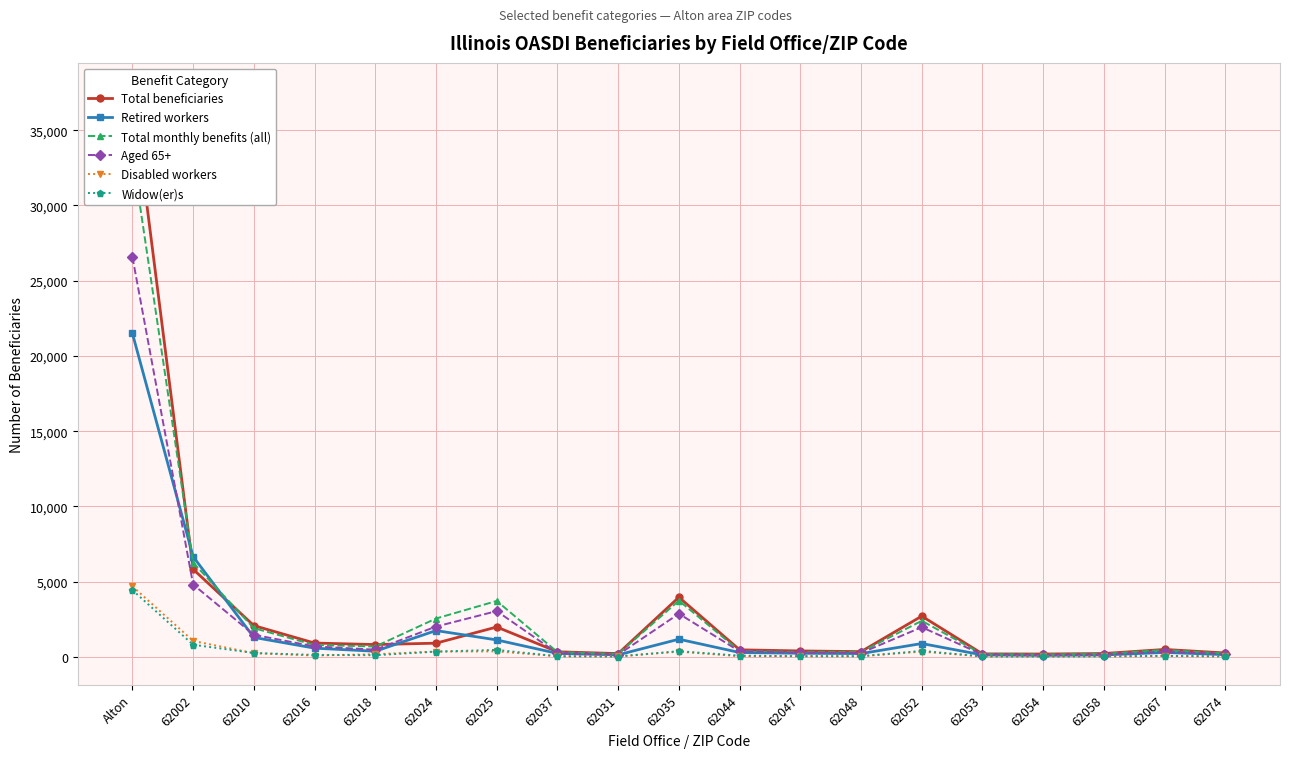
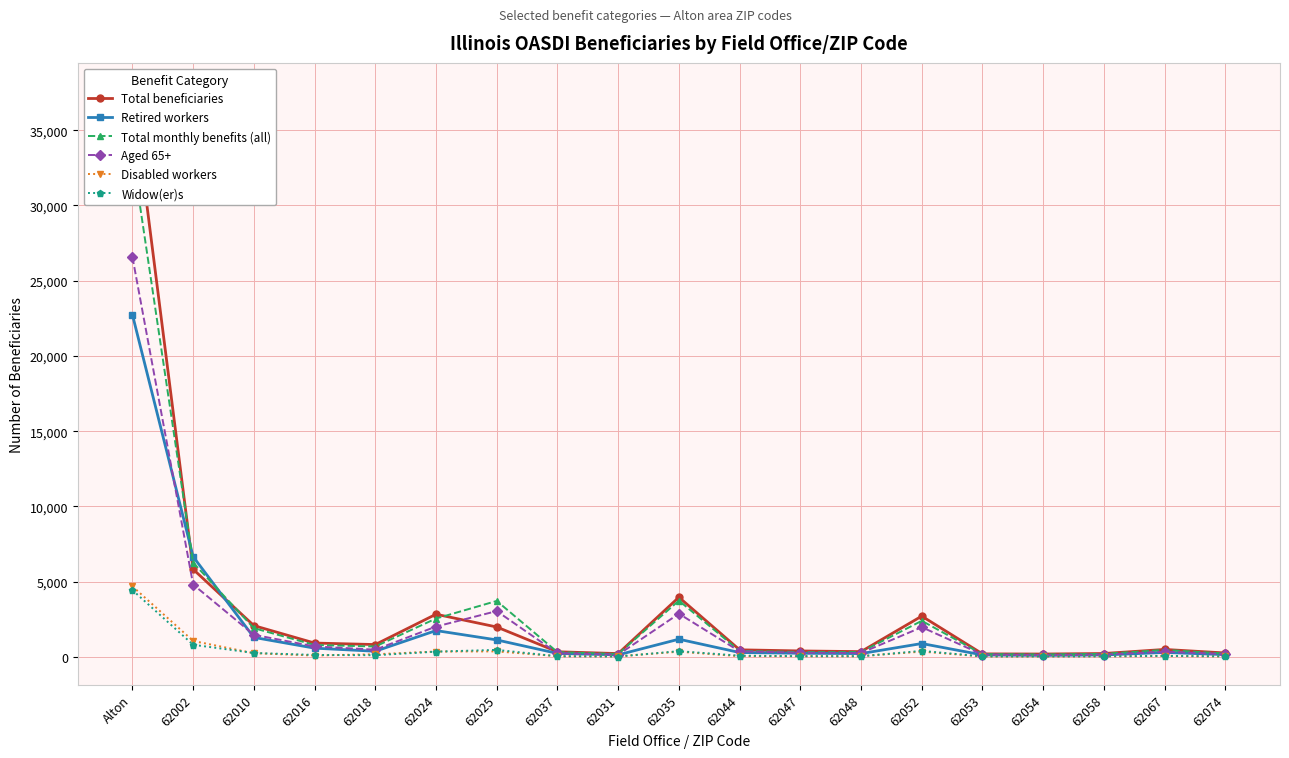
Retired workers, Alton: 21,500 -> 22,700
Total beneficiaries, 62024: 900 -> 2,800
